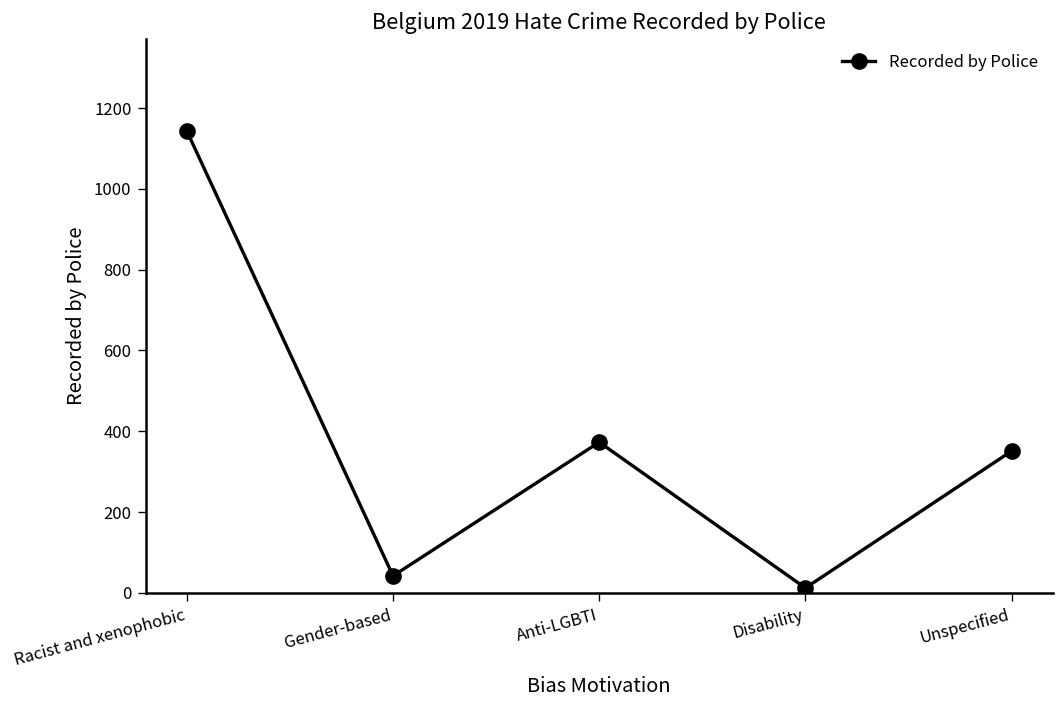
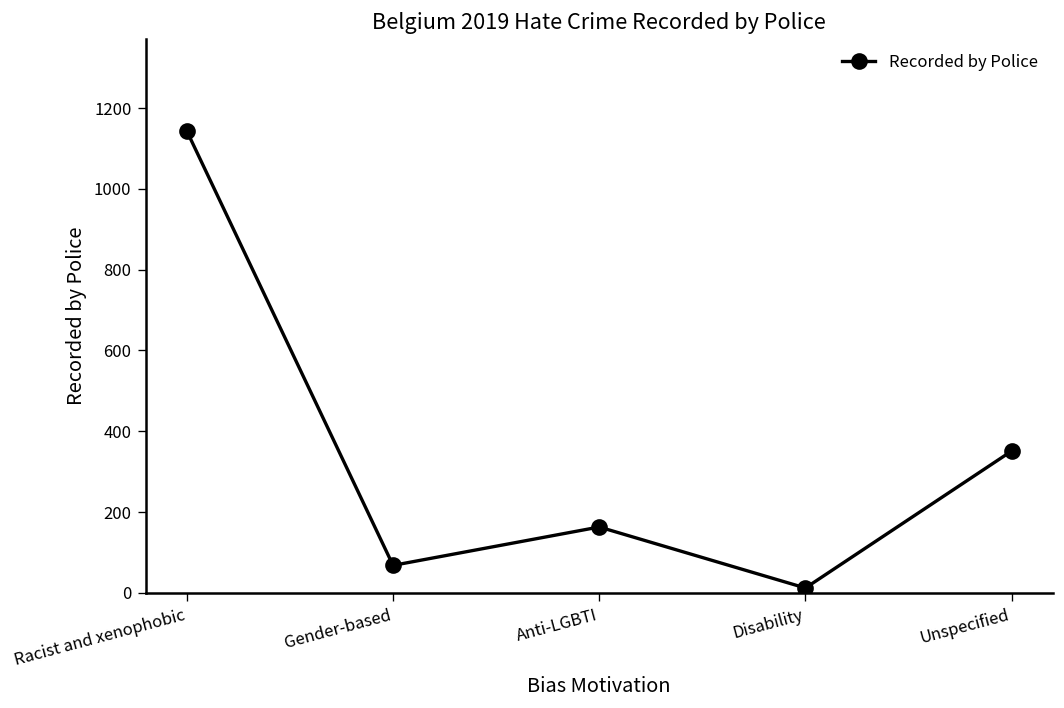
Gender-based: 40 -> 70
Anti-LGBTI: 370 -> 160
